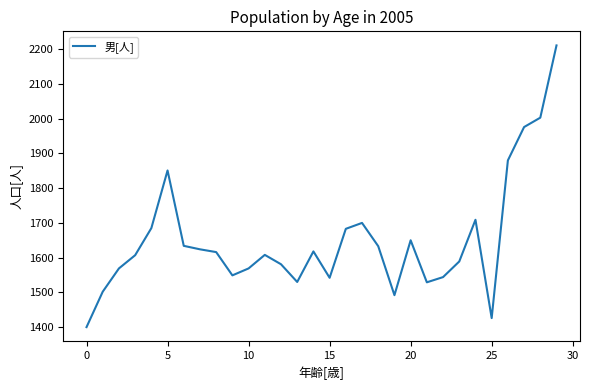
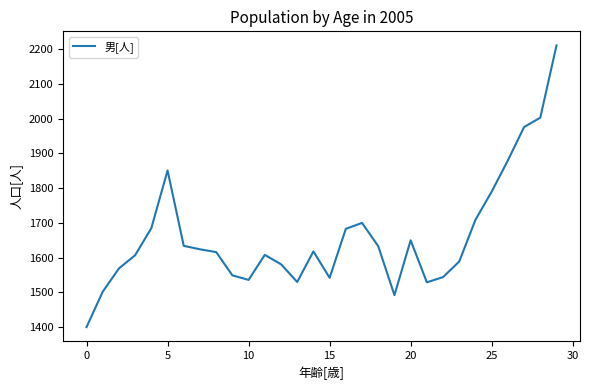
10: 1570 -> 1540
25: 1430 -> 1790
